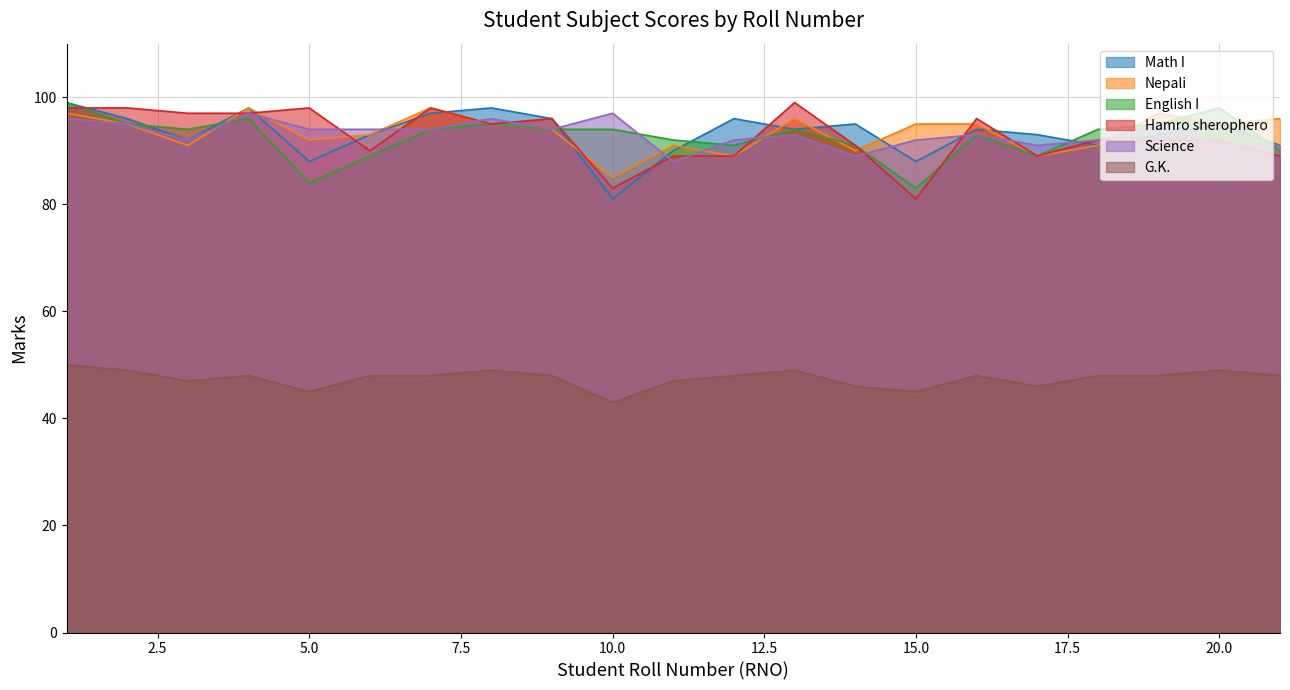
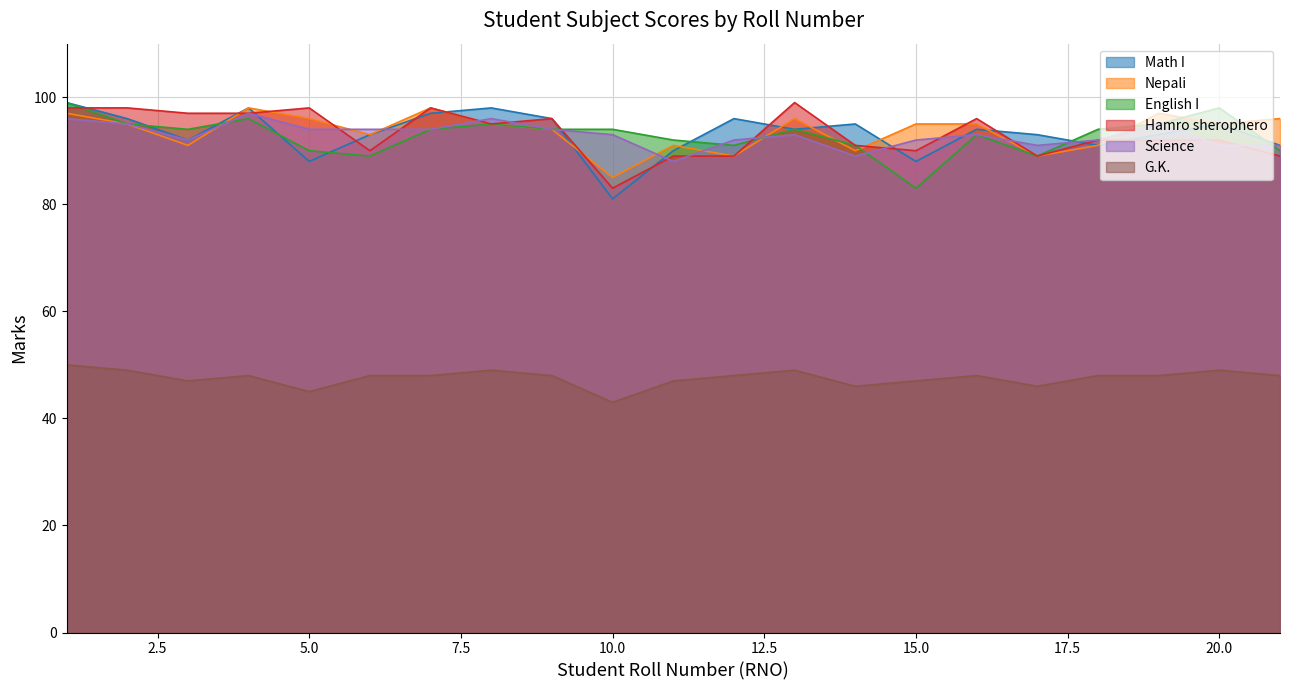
Nepali, 5.0: 92 -> 96
English I, 5.0: 84 -> 90
Science, 10.0: 97 -> 93
Hamro sherophero, 15.0: 81 -> 90
G.K., 15.0: 45 -> 47
